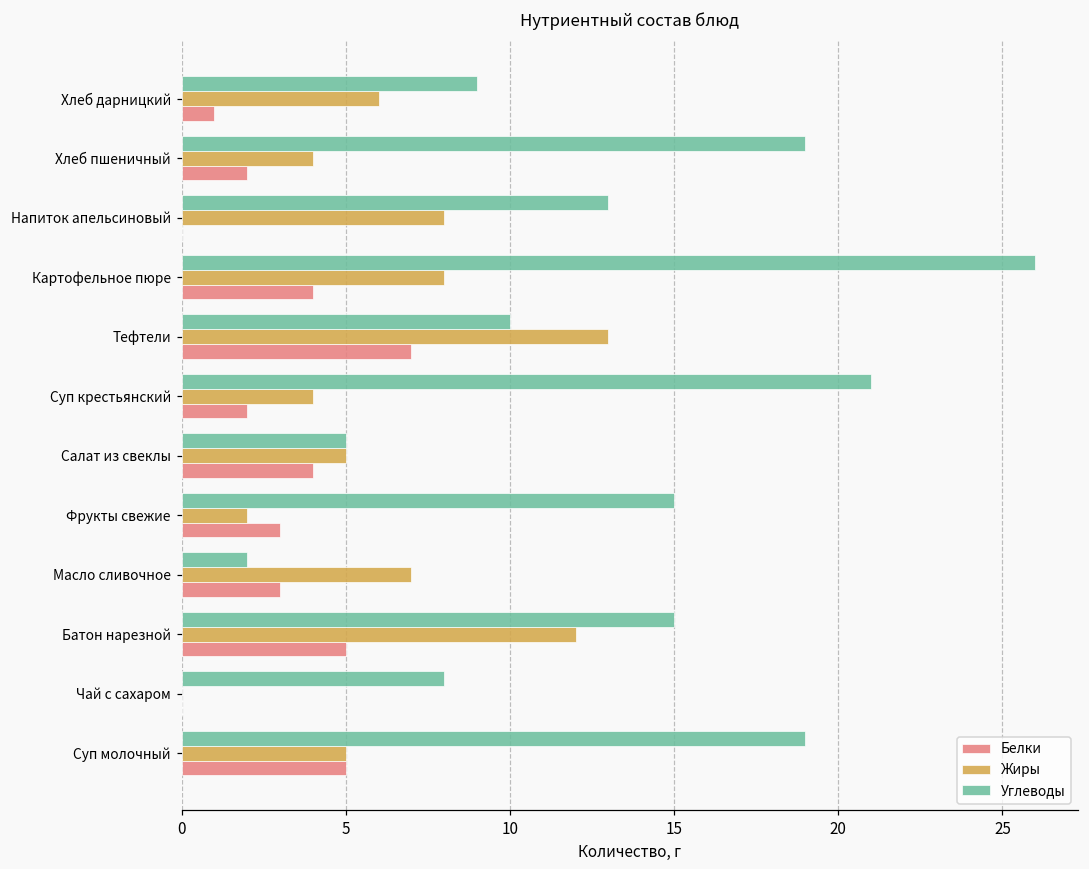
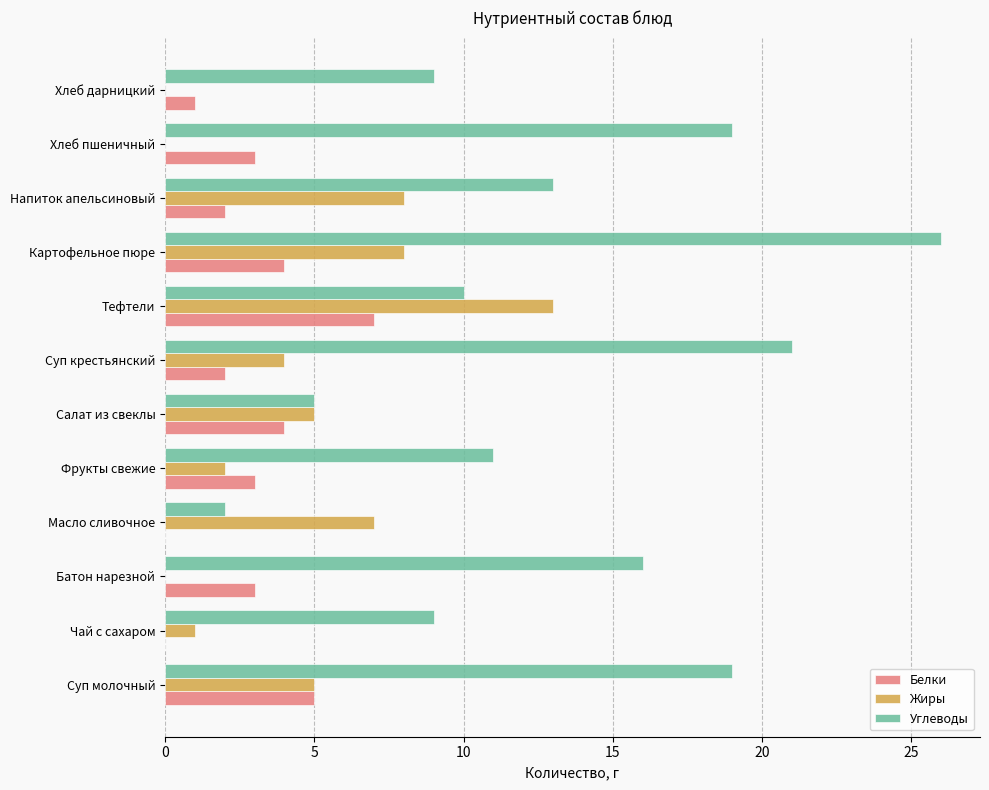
Жиры, Хлеб дарницкий: 6 -> 0
Жиры, Хлеб пшеничный: 4 -> 0
Белки, Хлеб пшеничный: 2 -> 3
Белки, Напиток апельсиновый: 0 -> 2
Углеводы, Фрукты свежие: 15 -> 11
Белки, Масло сливочное: 3 -> 0
Углеводы, Батон нарезной: 15 -> 16
Жиры, Батон нарезной: 12 -> 0
Белки, Батон нарезной: 5 -> 3
Углеводы, Чай с сахаром: 8 -> 9
Жиры, Чай с сахаром: 0 -> 1
